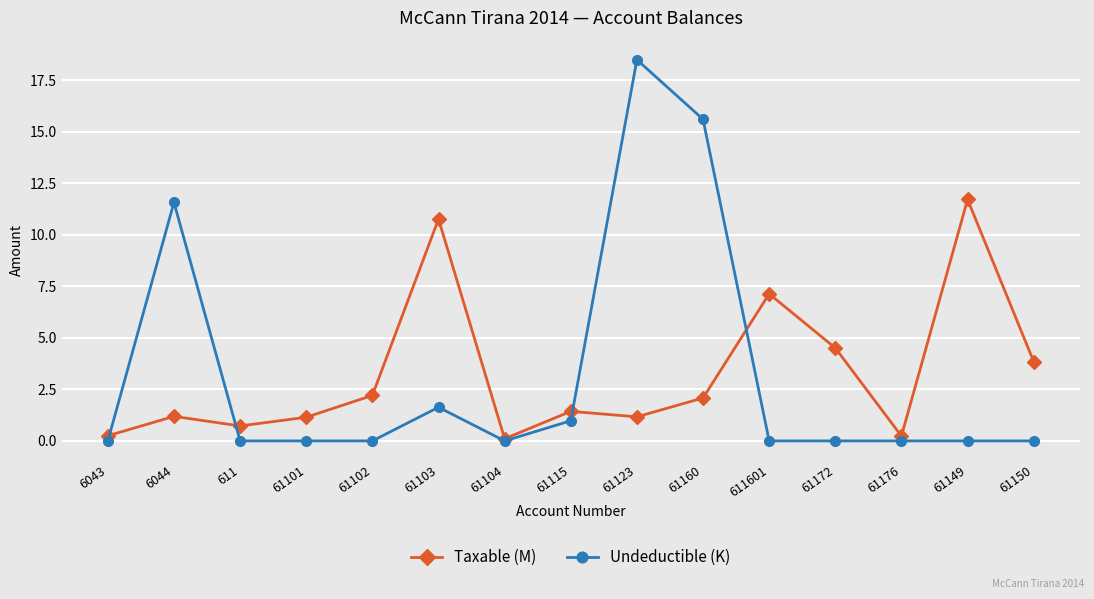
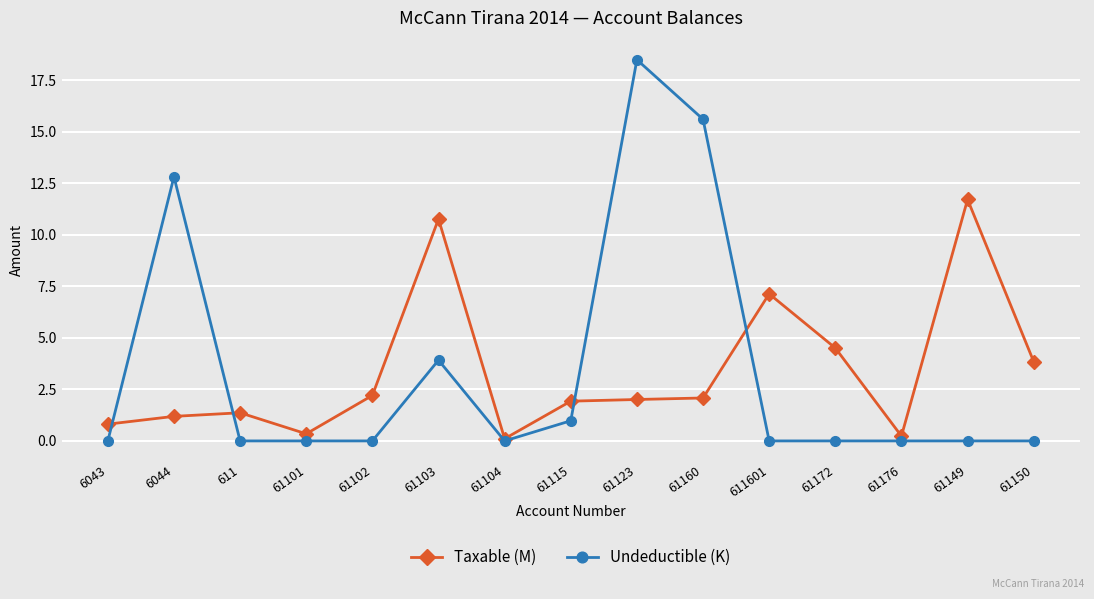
Taxable (M), 6043: 0.3 -> 0.8
Undeductible (K), 6044: 11.6 -> 12.8
Taxable (M), 611: 0.7 -> 1.4
Taxable (M), 61101: 1.1 -> 0.3
Undeductible (K), 61103: 1.6 -> 3.9
Taxable (M), 61115: 1.4 -> 1.9
Taxable (M), 61123: 1.2 -> 2.0
